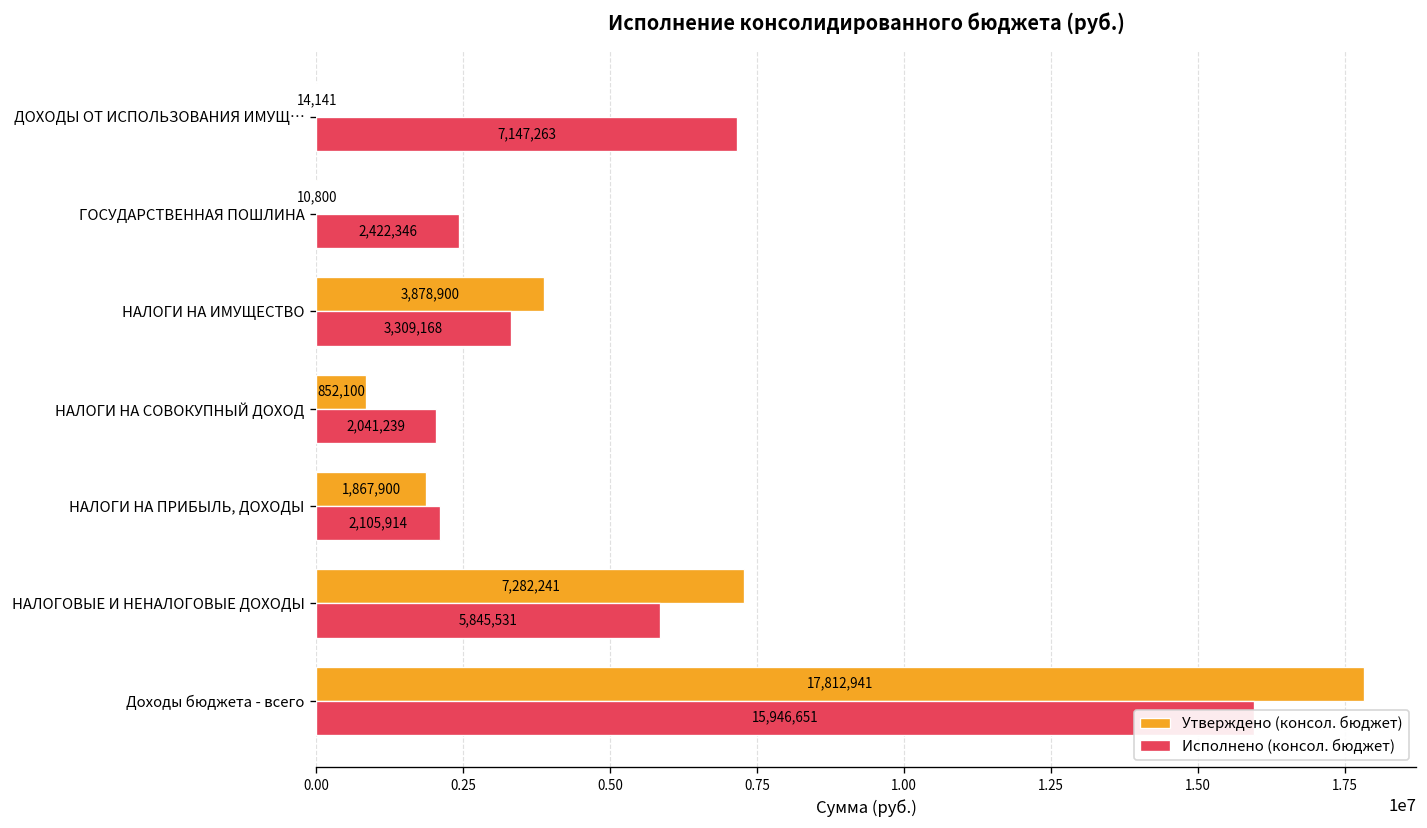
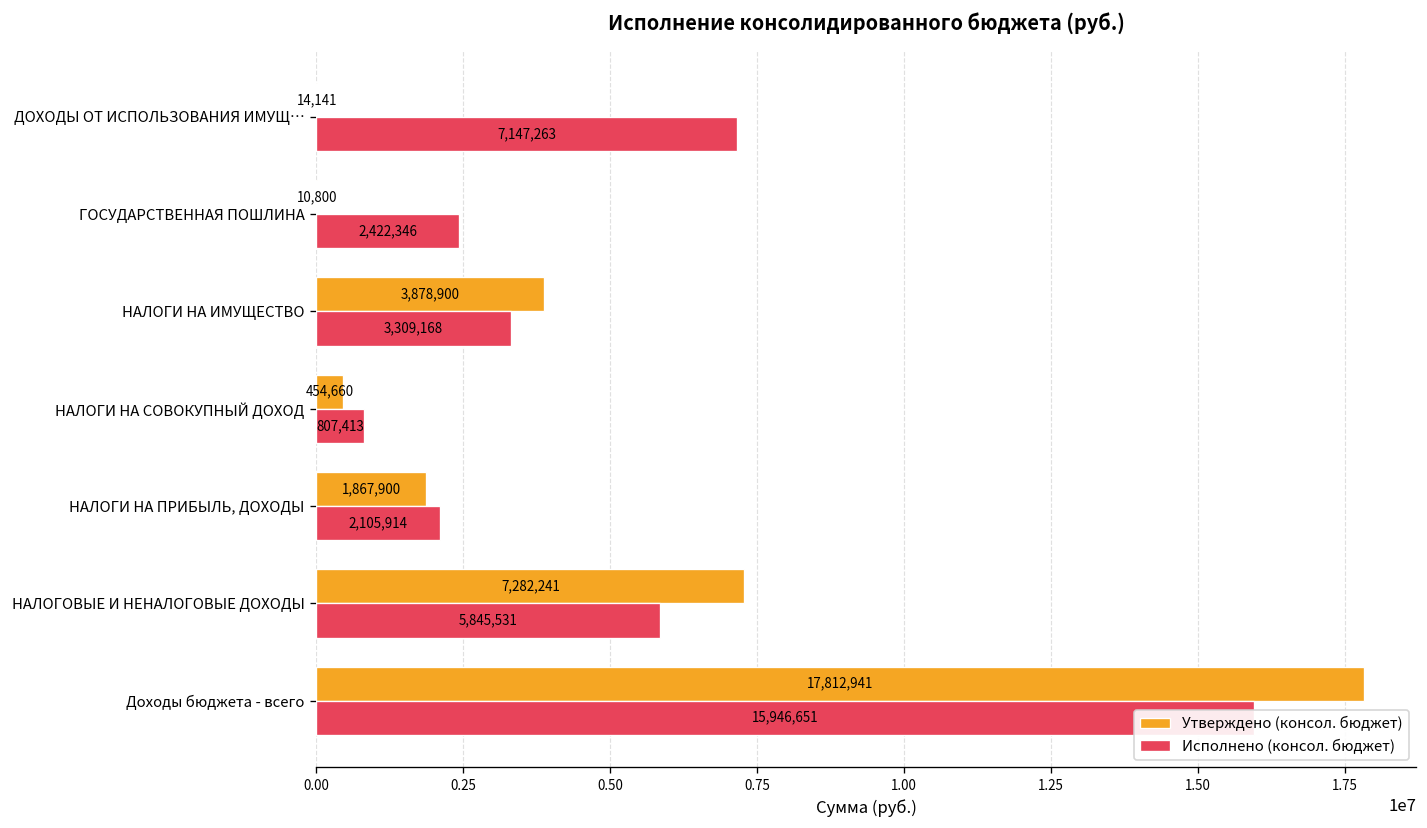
Утверждено (консол. бюджет), НАЛОГИ НА СОВОКУПНЫЙ ДОХОД: 852,100 -> 454,660
Исполнено (консол. бюджет), НАЛОГИ НА СОВОКУПНЫЙ ДОХОД: 2,041,239 -> 807,413
